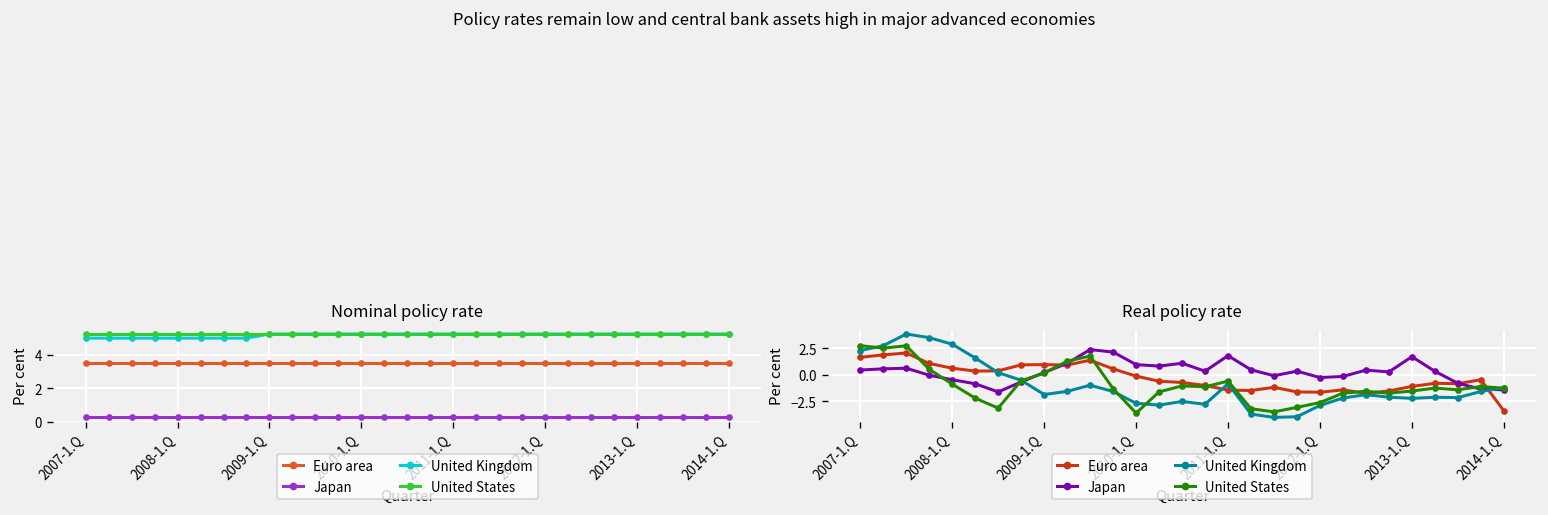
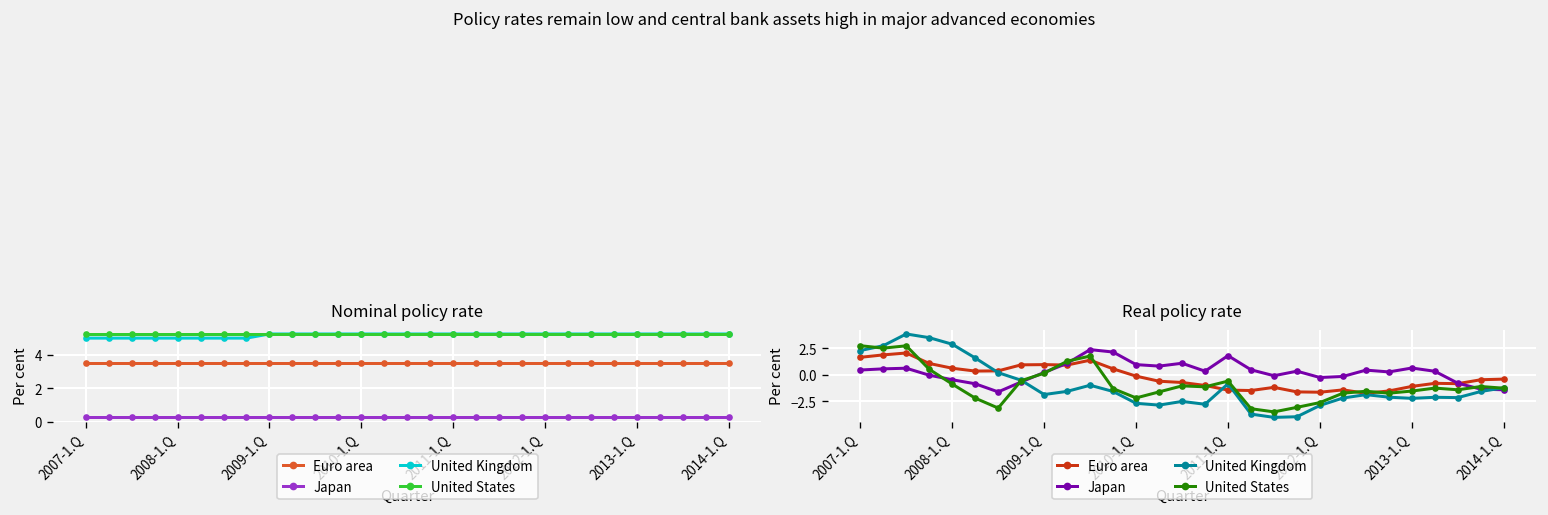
Real policy rate, United States, 2010-1.Q: -4 -> -2
Real policy rate, Japan, 2013-1.Q: 2 -> 1
Real policy rate, Euro area, 2014-1.Q: -3 -> 0
